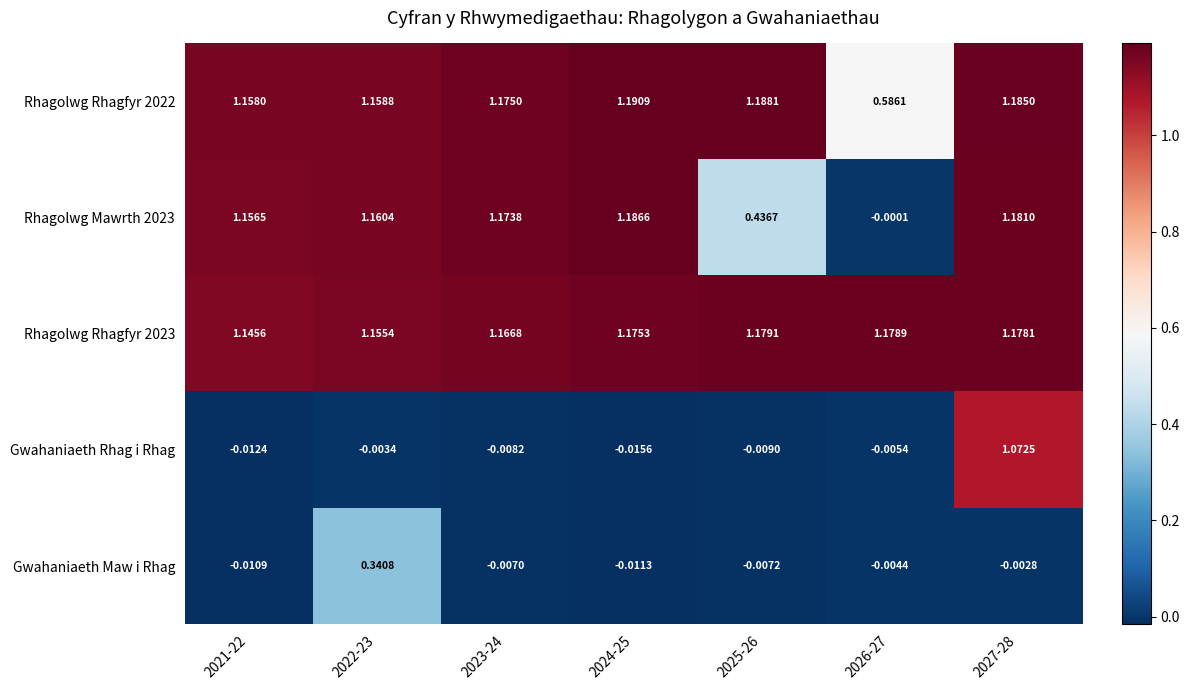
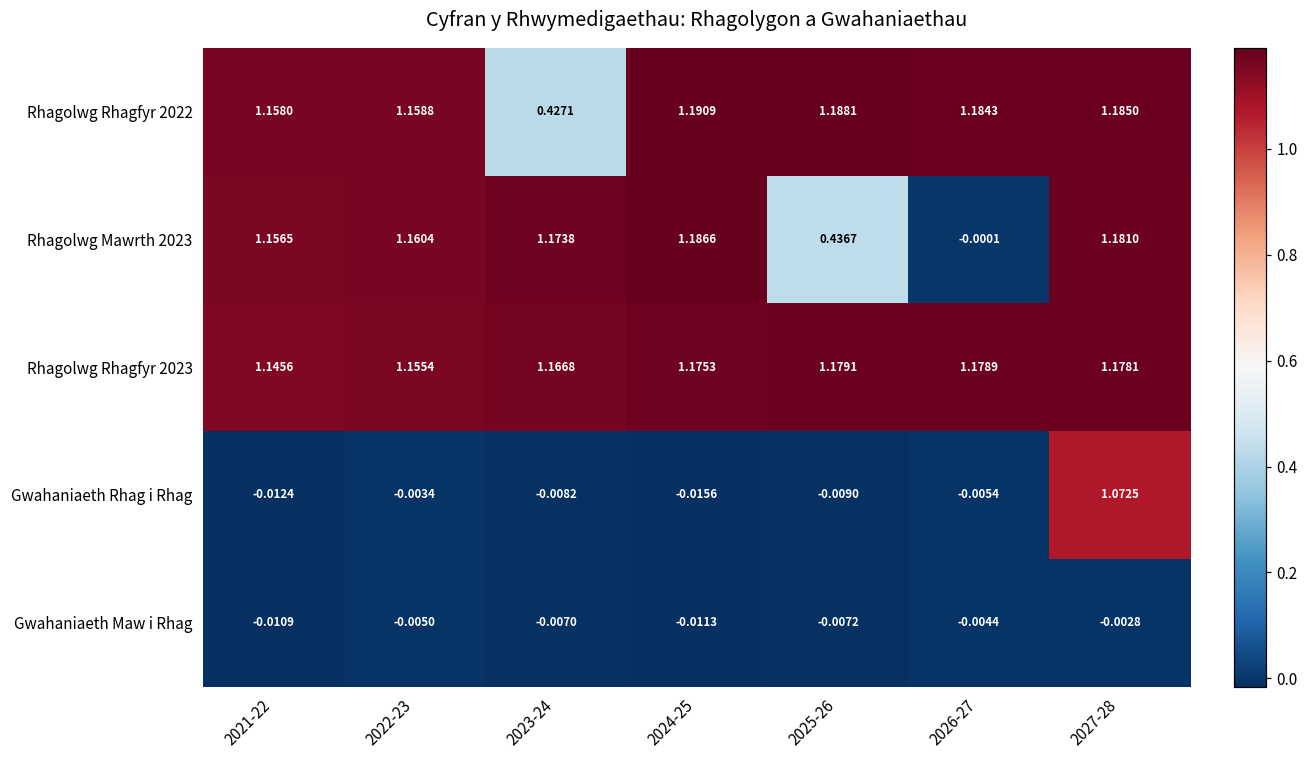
Rhagolwg Rhagfyr 2022, 2023-24: 1.1750 -> 0.4271
Rhagolwg Rhagfyr 2022, 2026-27: 0.5861 -> 1.1843
Gwahaniaeth Maw i Rhag, 2022-23: 0.3408 -> -0.0050
